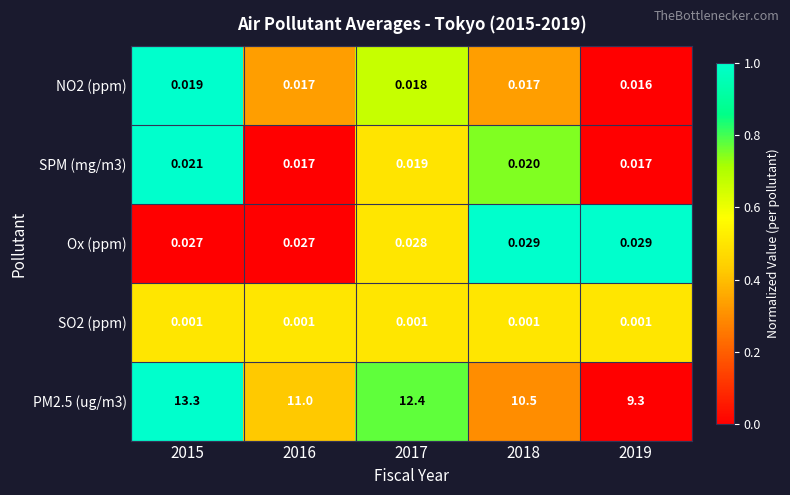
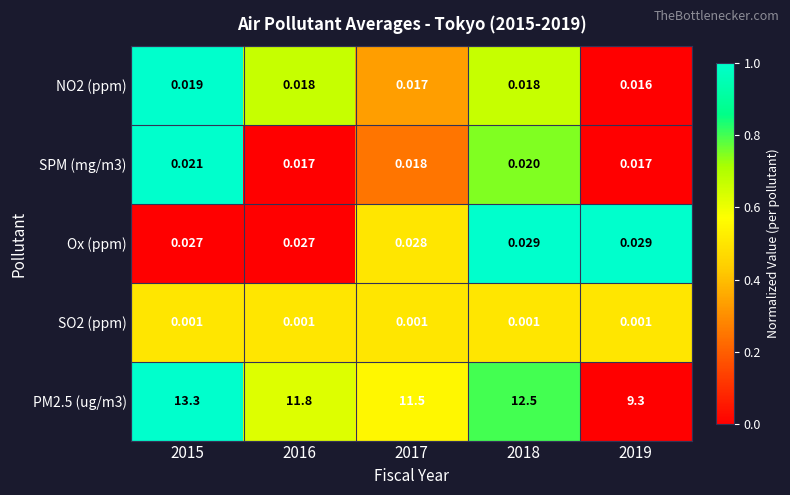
NO2 (ppm), 2016: 0.017 -> 0.018
NO2 (ppm), 2017: 0.018 -> 0.017
NO2 (ppm), 2018: 0.017 -> 0.018
SPM (mg/m3), 2017: 0.019 -> 0.018
PM2.5 (ug/m3), 2016: 11.0 -> 11.8
PM2.5 (ug/m3), 2017: 12.4 -> 11.5
PM2.5 (ug/m3), 2018: 10.5 -> 12.5
